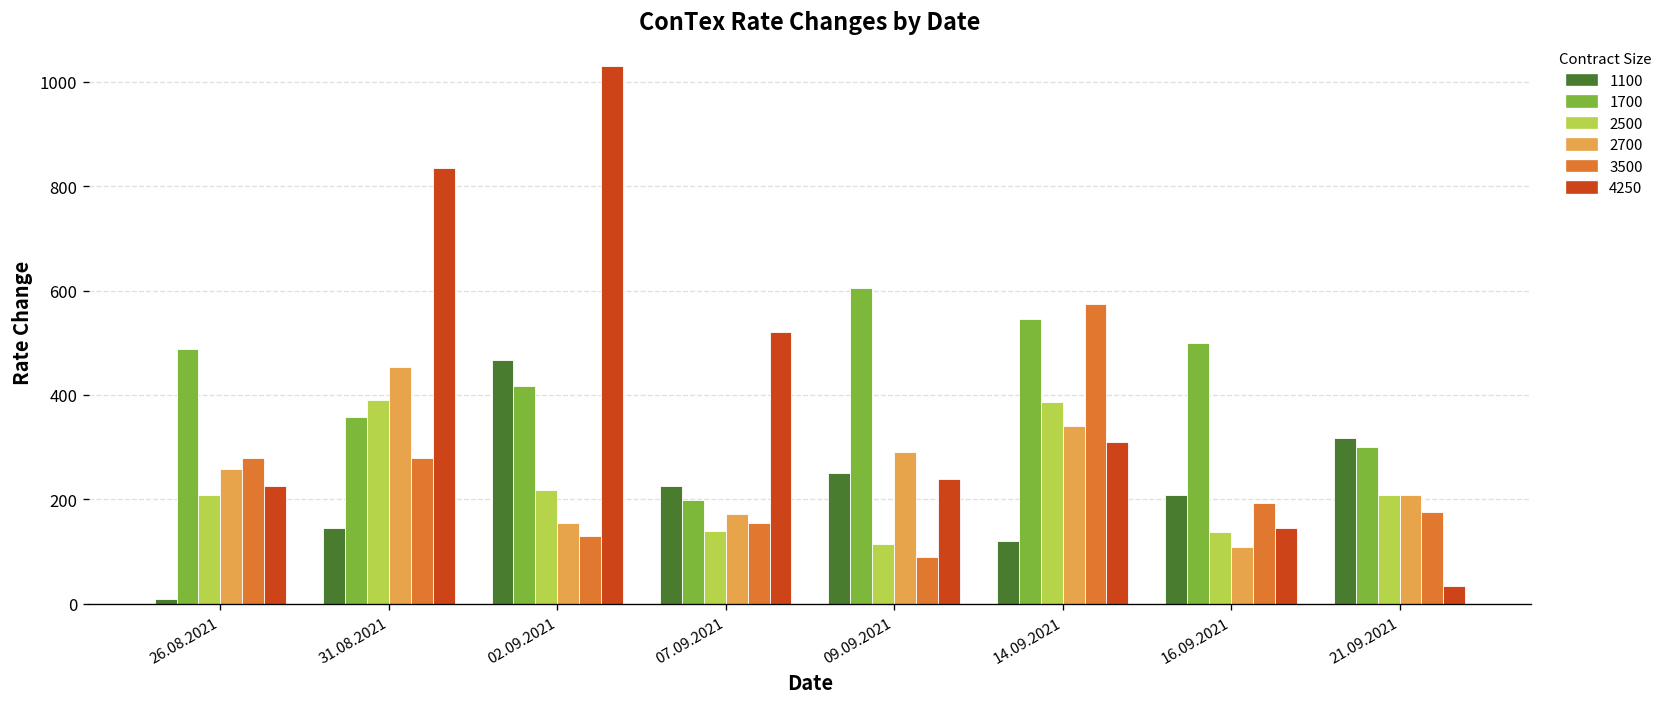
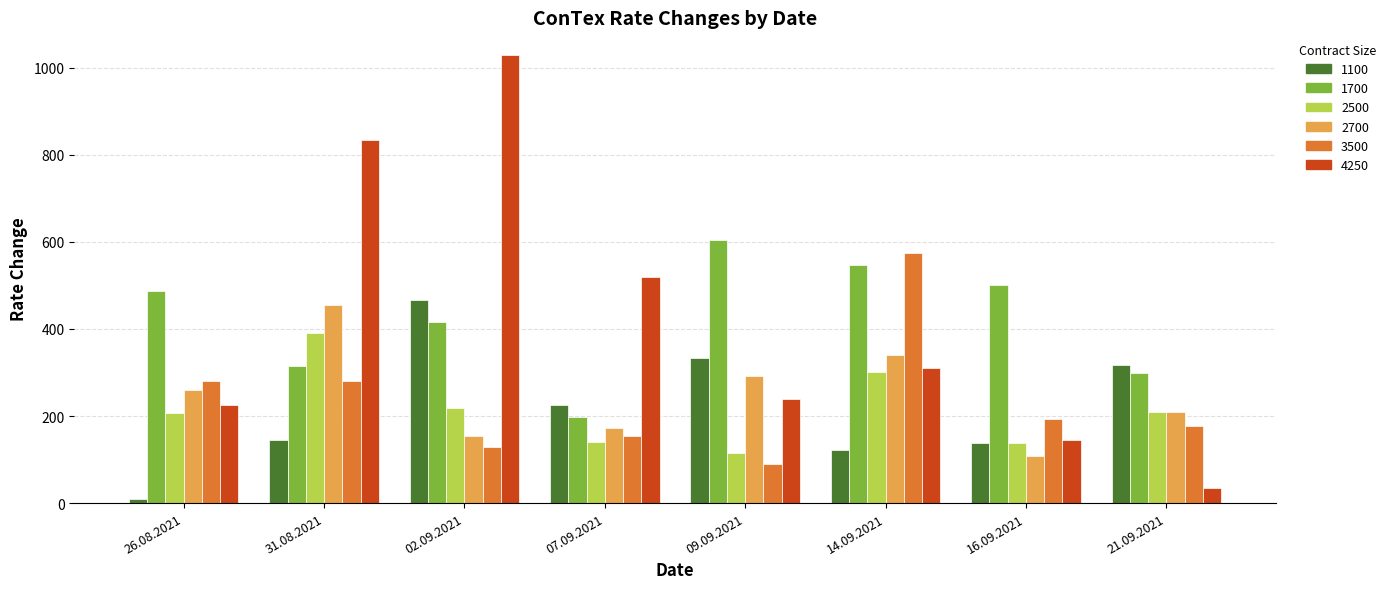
1700, 31.08.2021: 360 -> 310
1100, 09.09.2021: 250 -> 330
2500, 14.09.2021: 390 -> 300
1100, 16.09.2021: 210 -> 140
